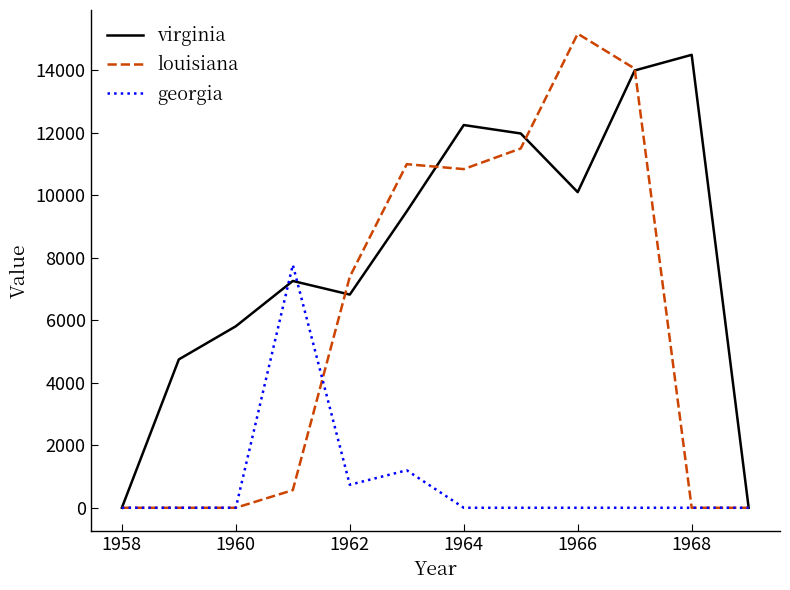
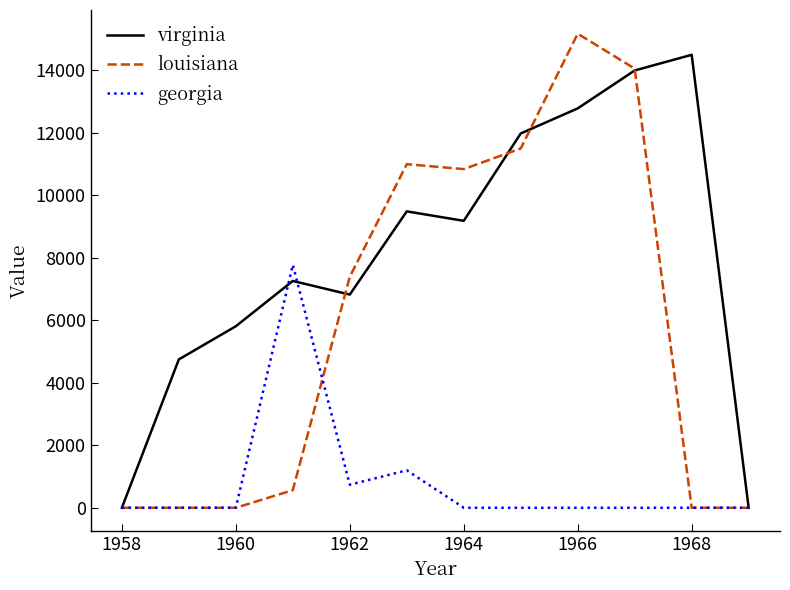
virginia, 1964: 12300 -> 9200
virginia, 1966: 10100 -> 12800
